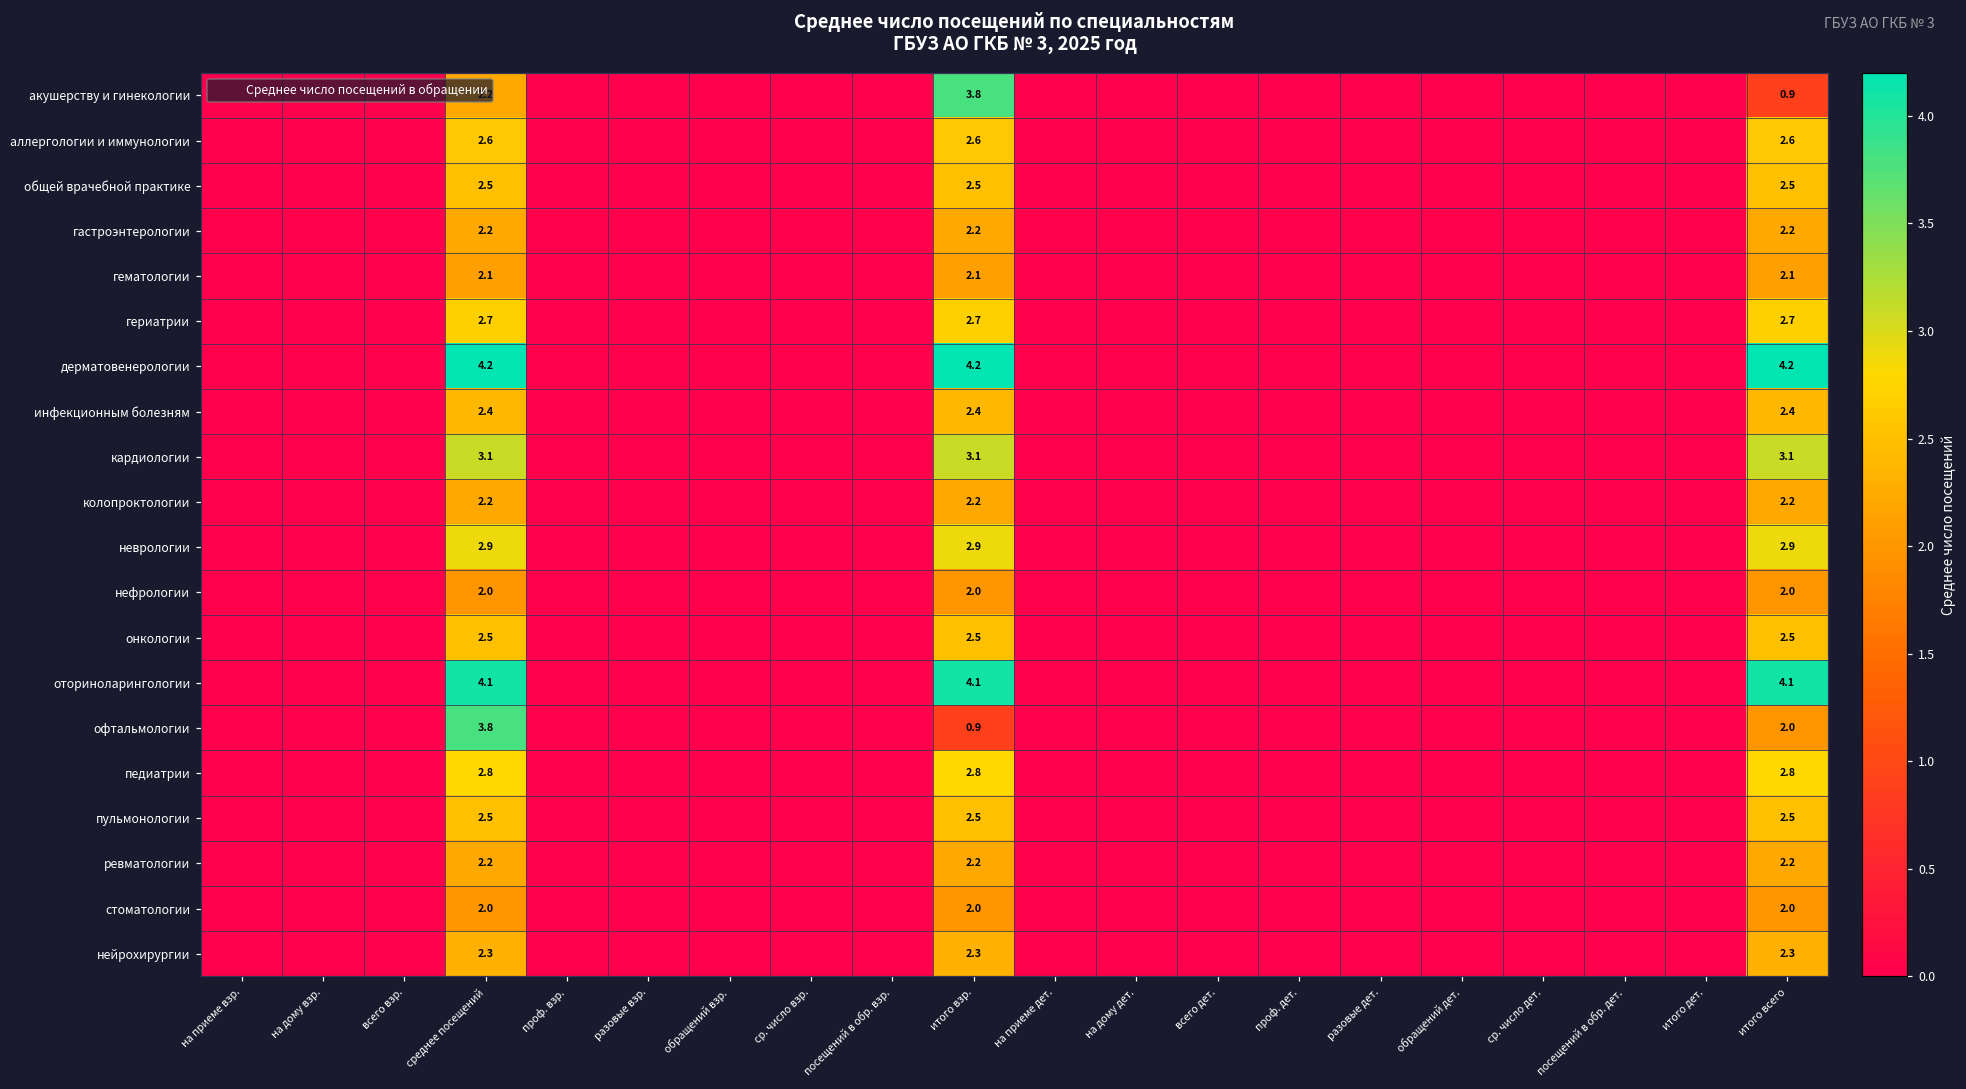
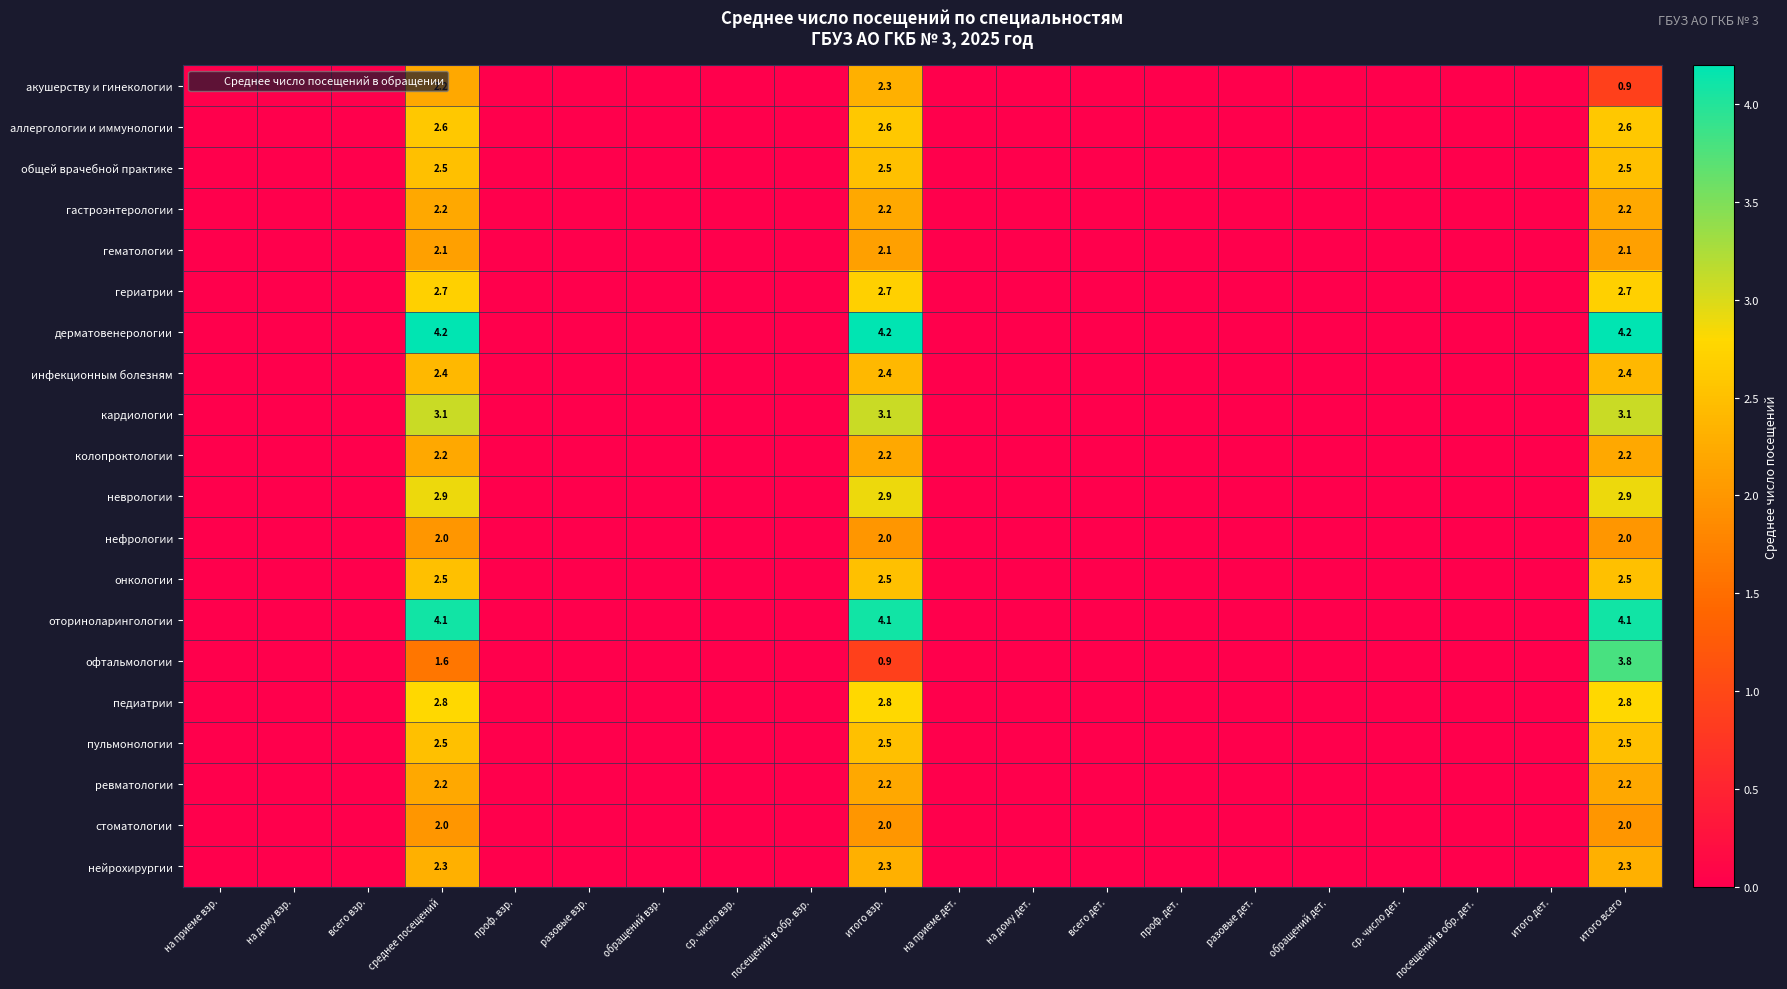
акушерству и гинекологии, итого взр.: 3.8 -> 2.3
офтальмологии, среднее посещений: 3.8 -> 1.6
офтальмологии, итого всего: 2.0 -> 3.8
